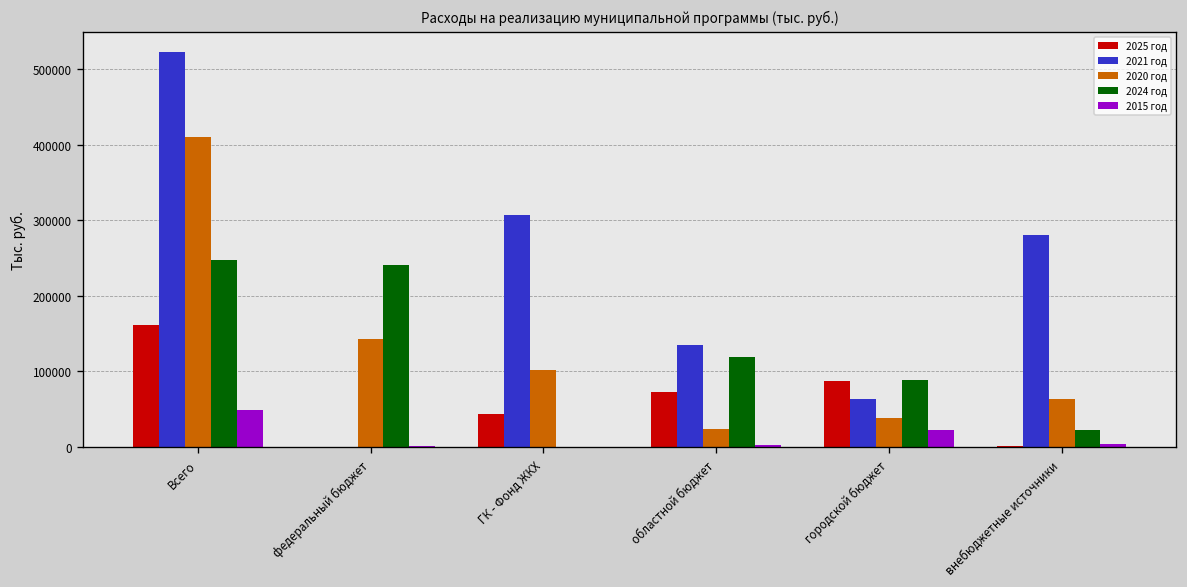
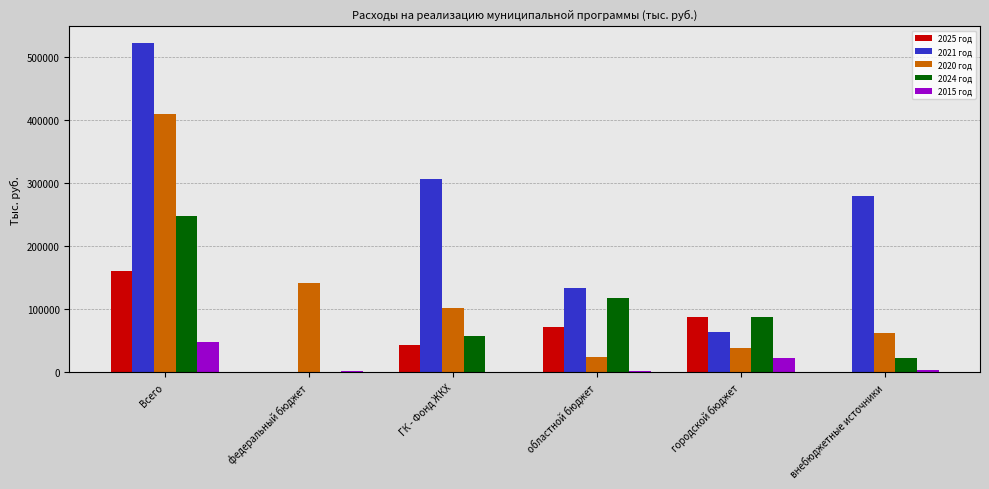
2024 год, федеральный бюджет: 240000 -> 0
2024 год, ГК - Фонд ЖКХ: 0 -> 60000
